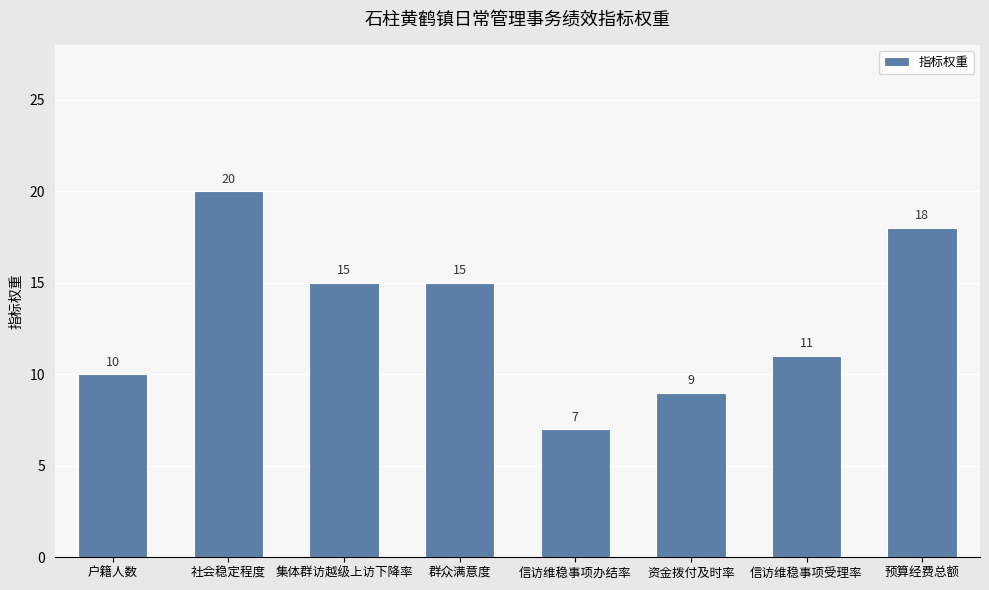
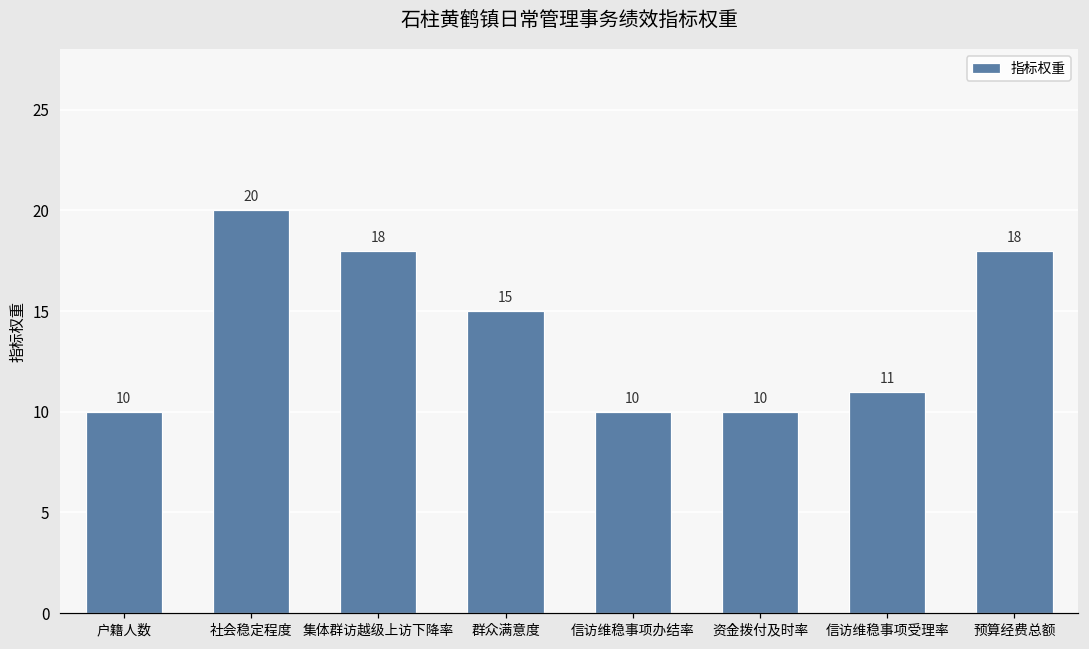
集体群访越级上访下降率: 15 -> 18
信访维稳事项办结率: 7 -> 10
资金拨付及时率: 9 -> 10
